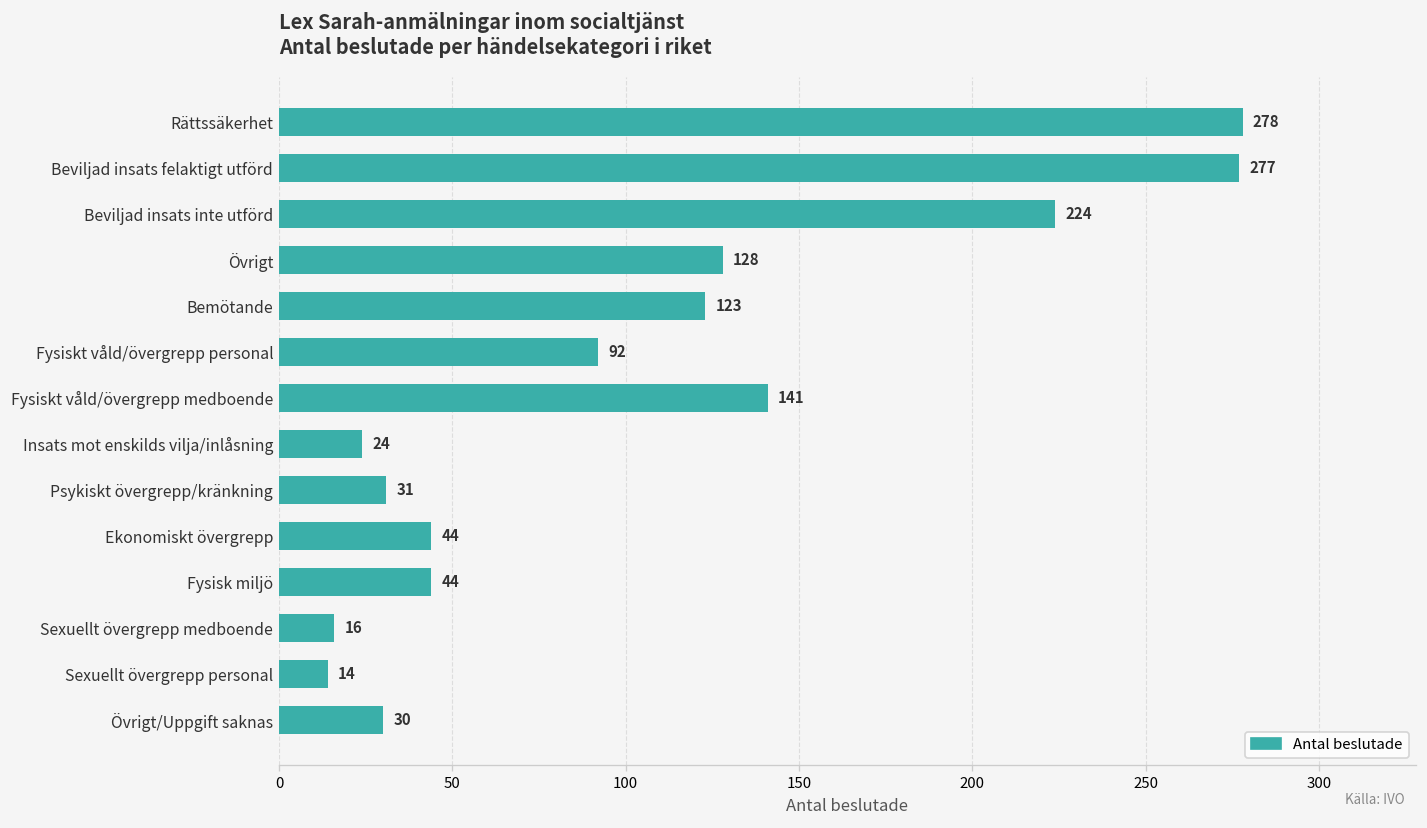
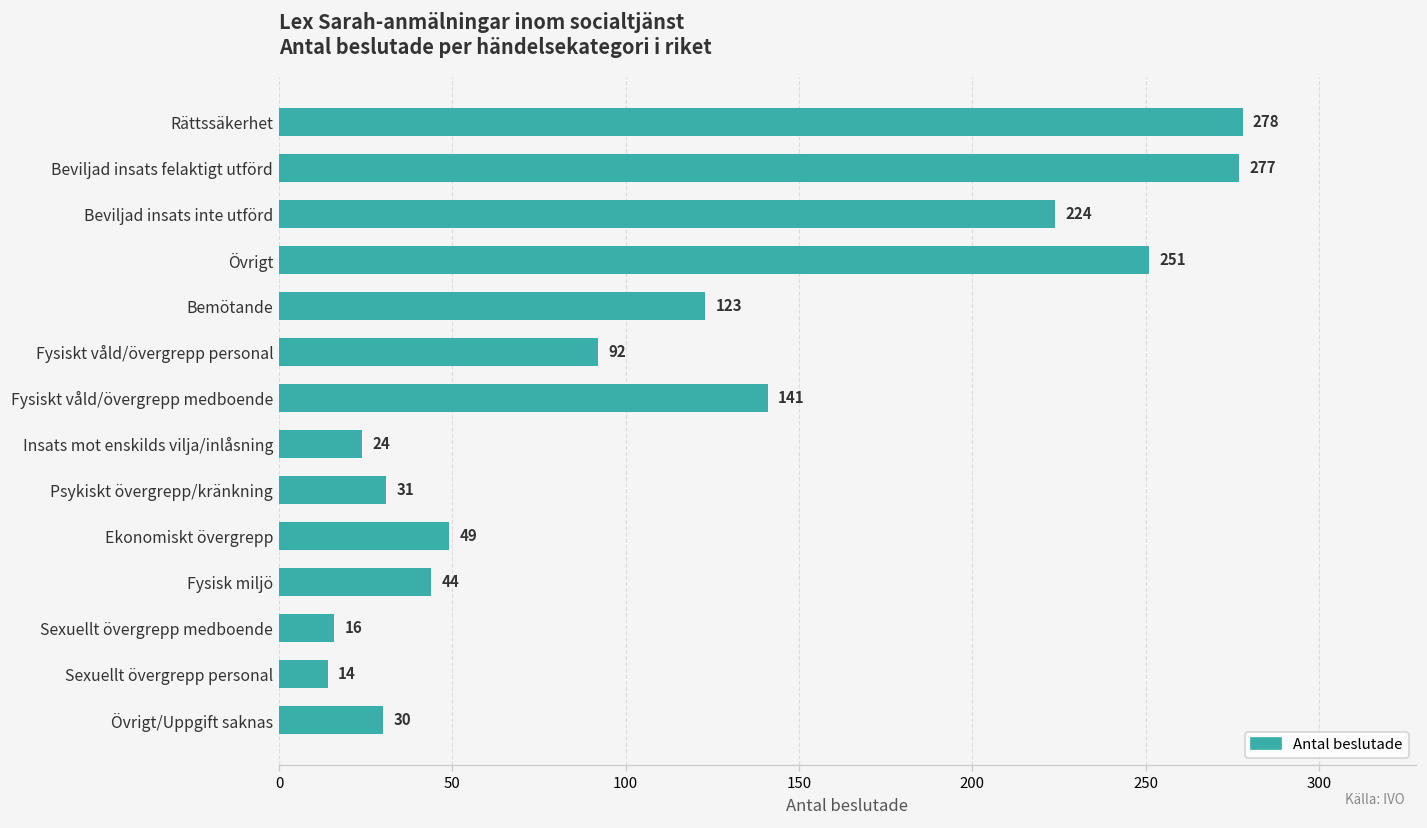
Övrigt: 128 -> 251
Ekonomiskt övergrepp: 44 -> 49
